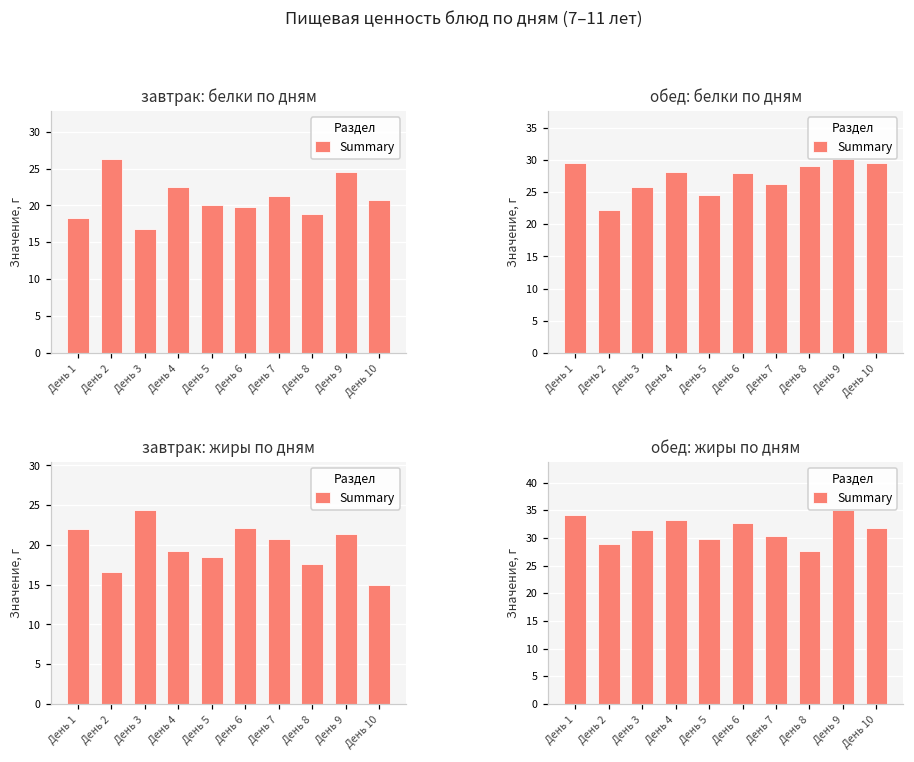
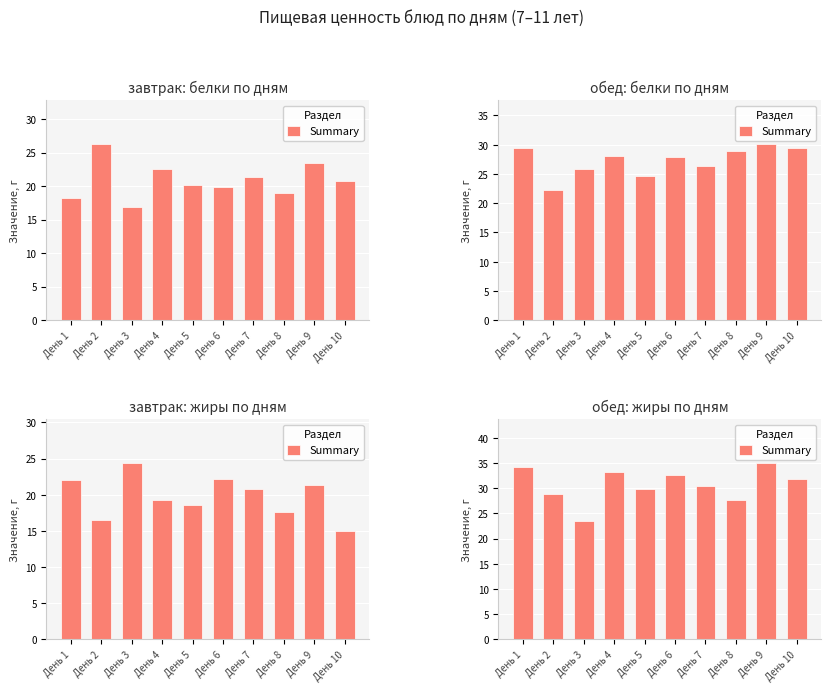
завтрак: белки по дням, День 9: 25 -> 23
обед: жиры по дням, День 3: 32 -> 24
